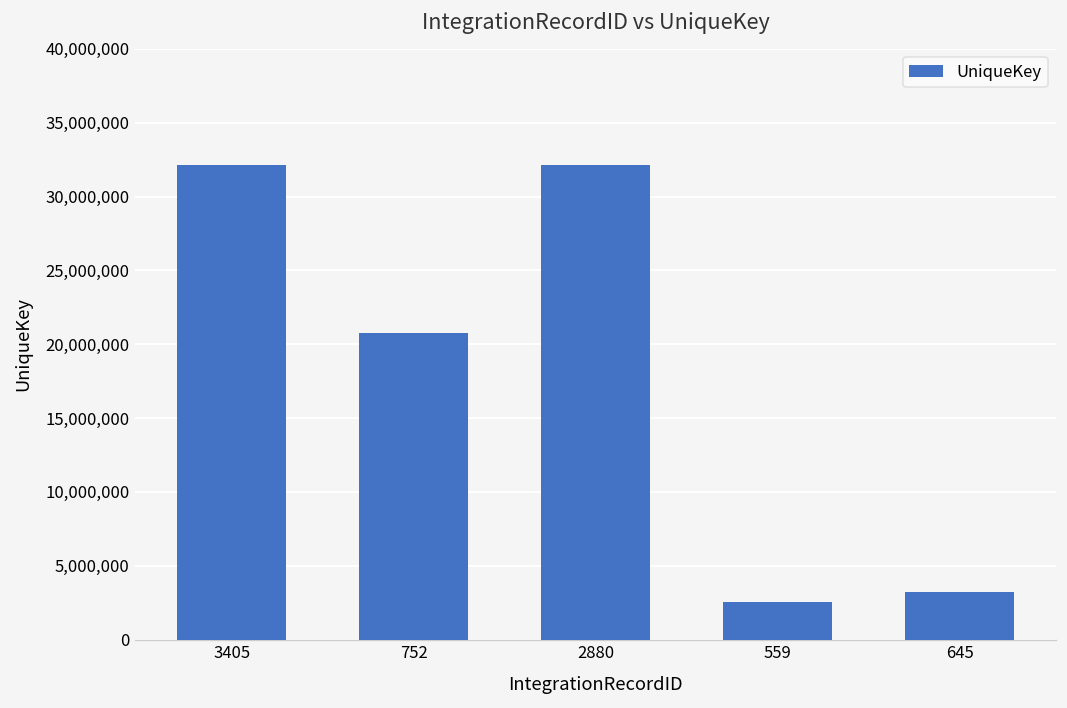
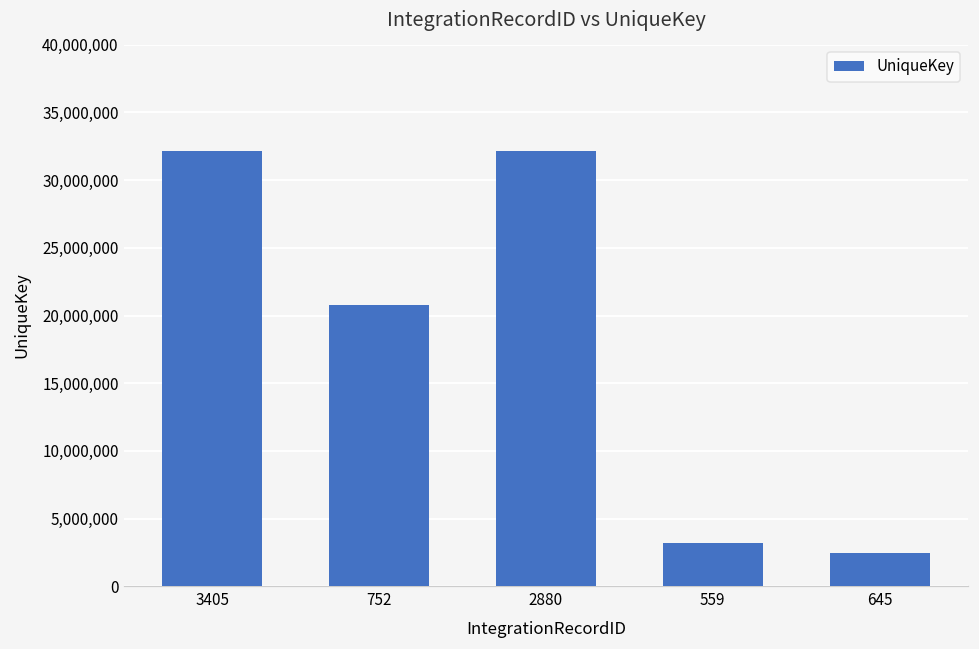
559: 2,500,000 -> 3,200,000
645: 3,200,000 -> 2,500,000
